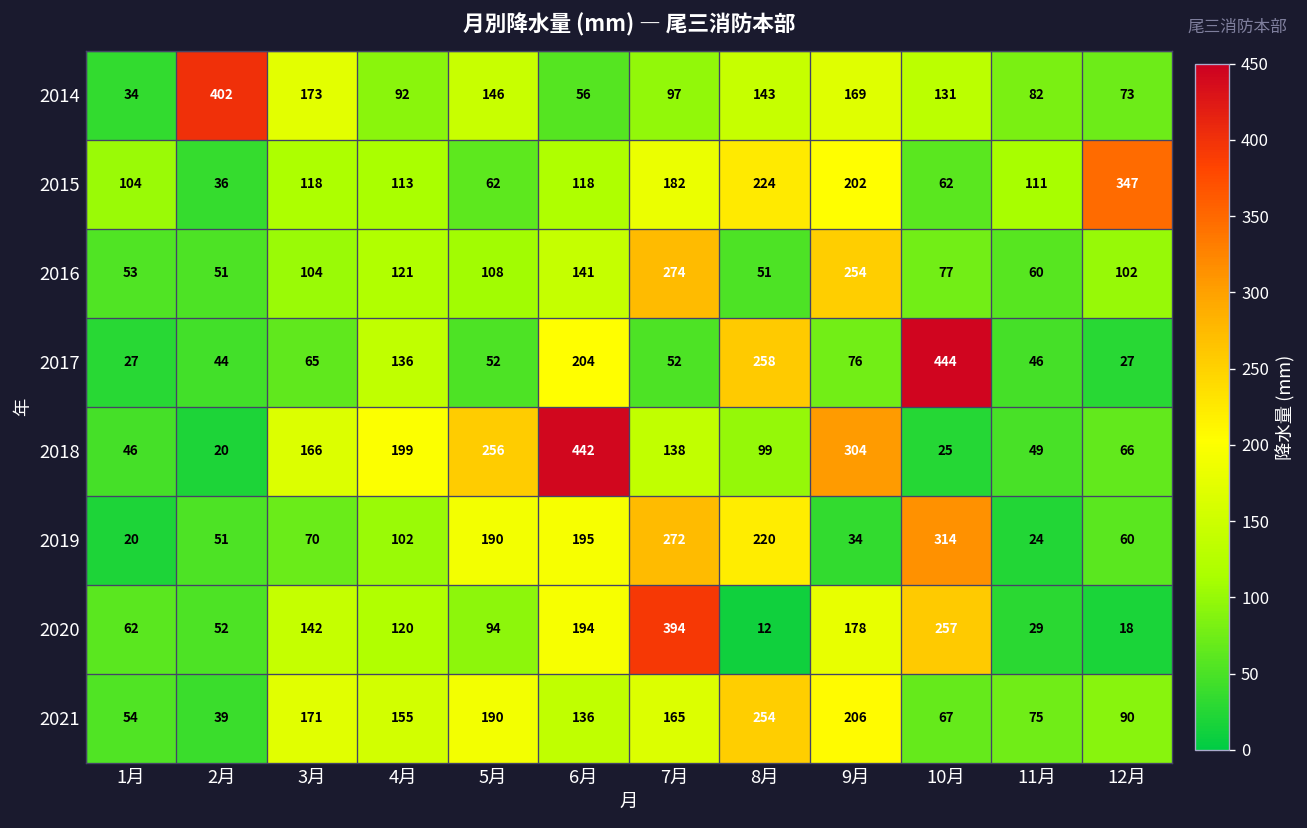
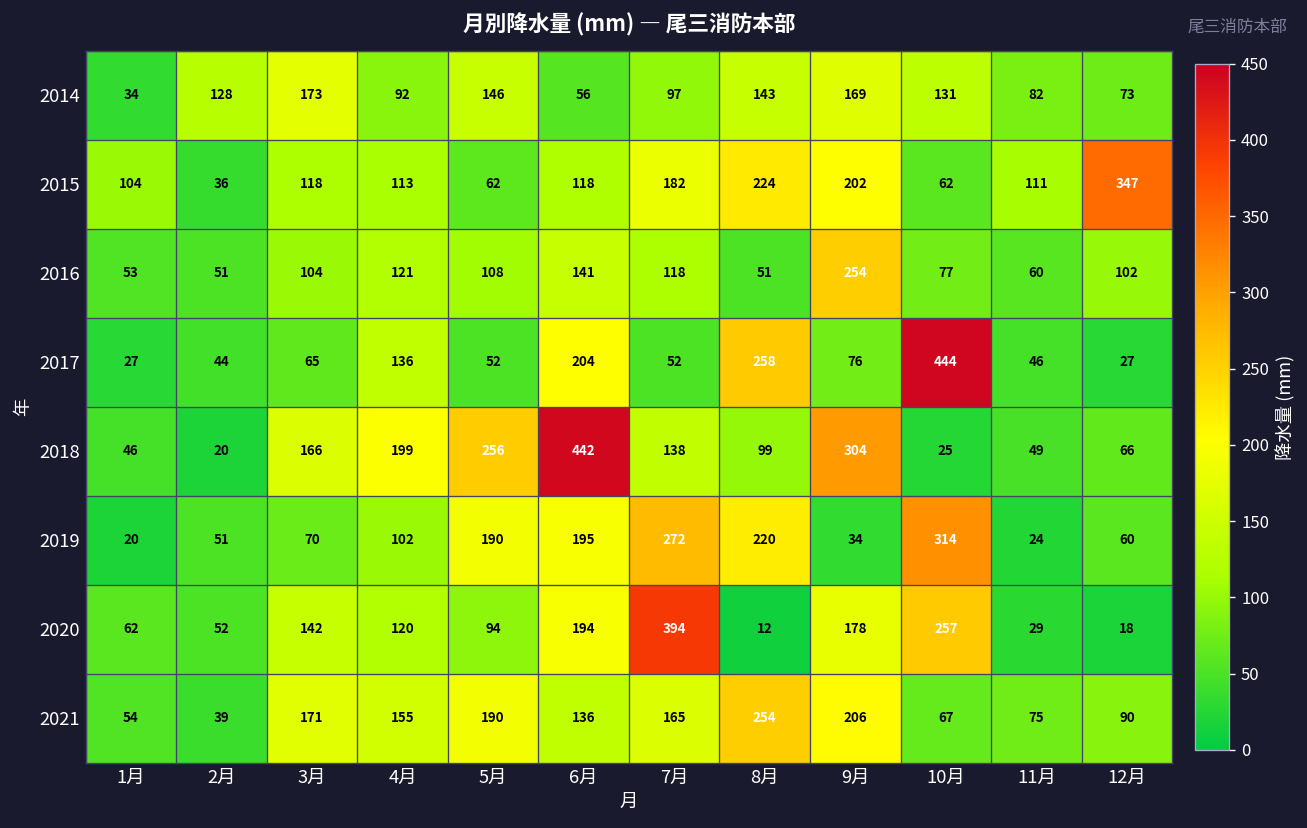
2014, 2月: 402 -> 128
2016, 7月: 274 -> 118
